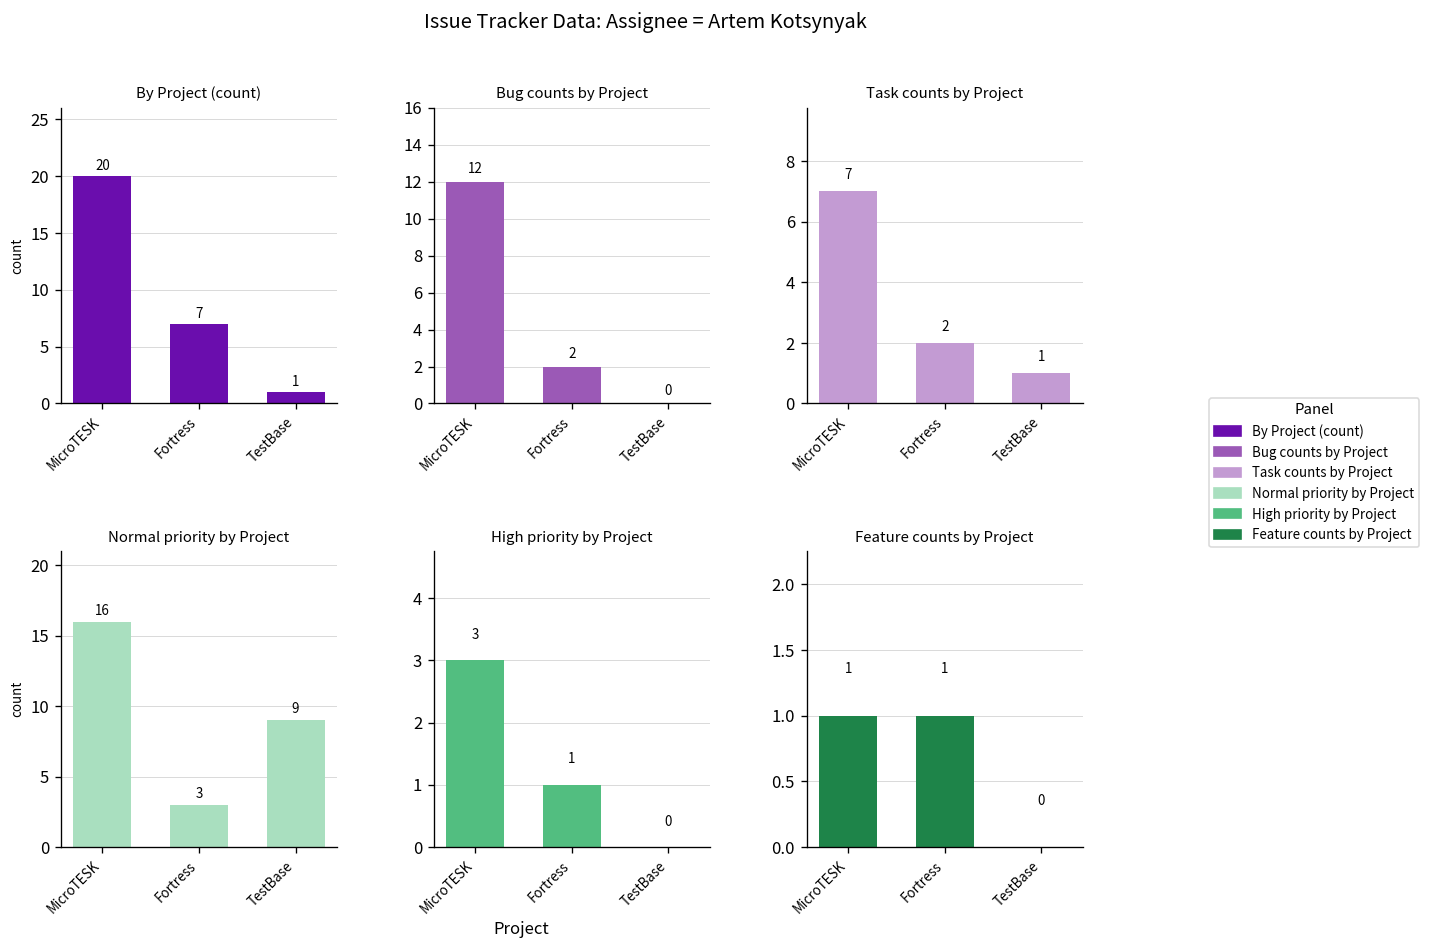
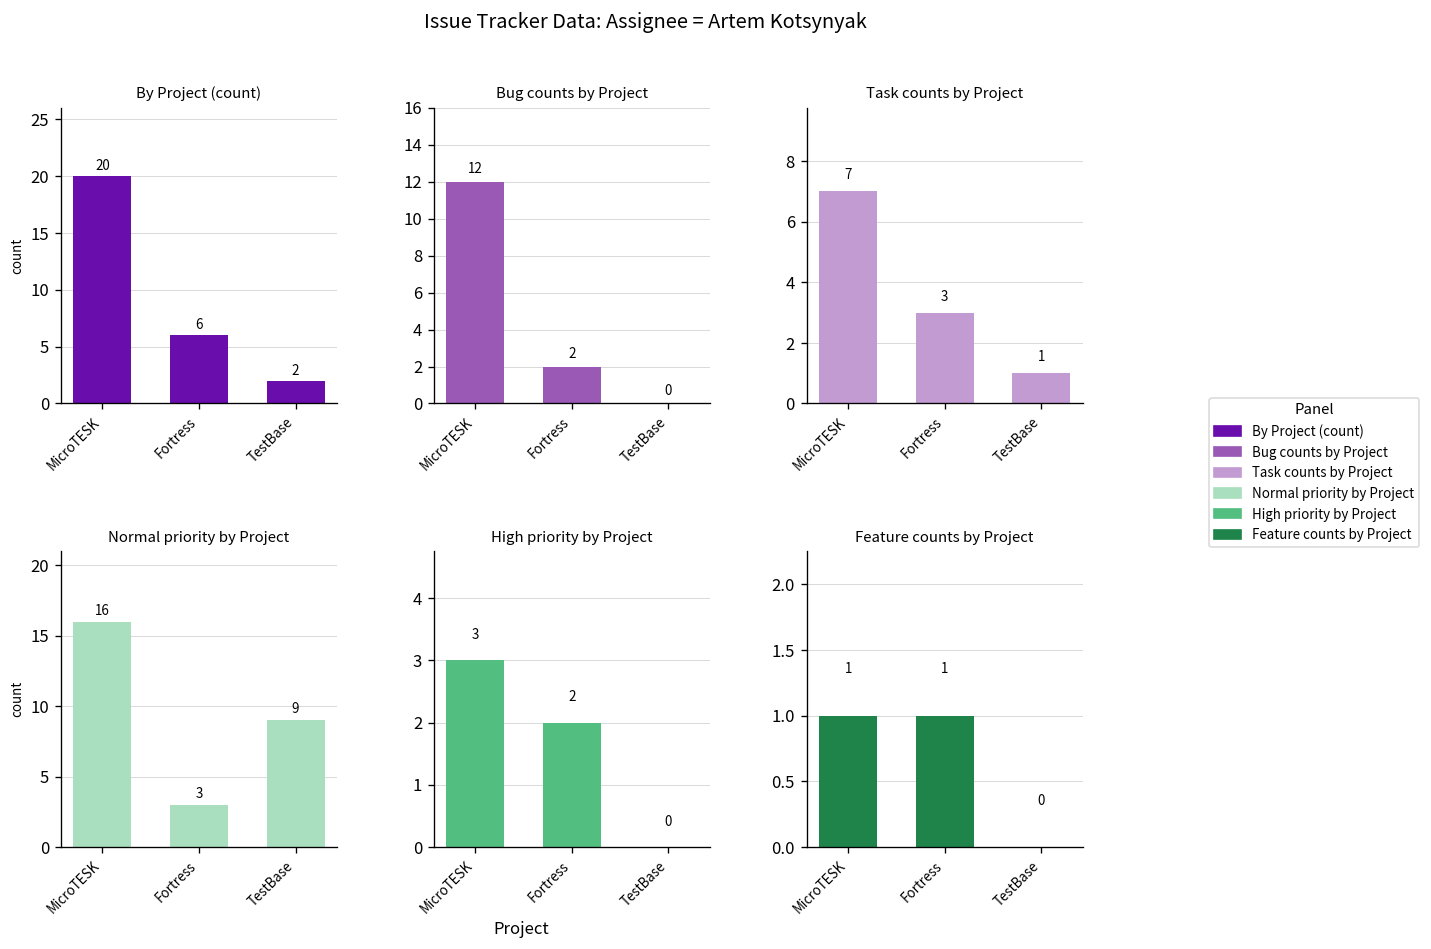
By Project (count), Fortress: 7 -> 6
By Project (count), TestBase: 1 -> 2
Task counts by Project, Fortress: 2 -> 3
High priority by Project, Fortress: 1 -> 2
